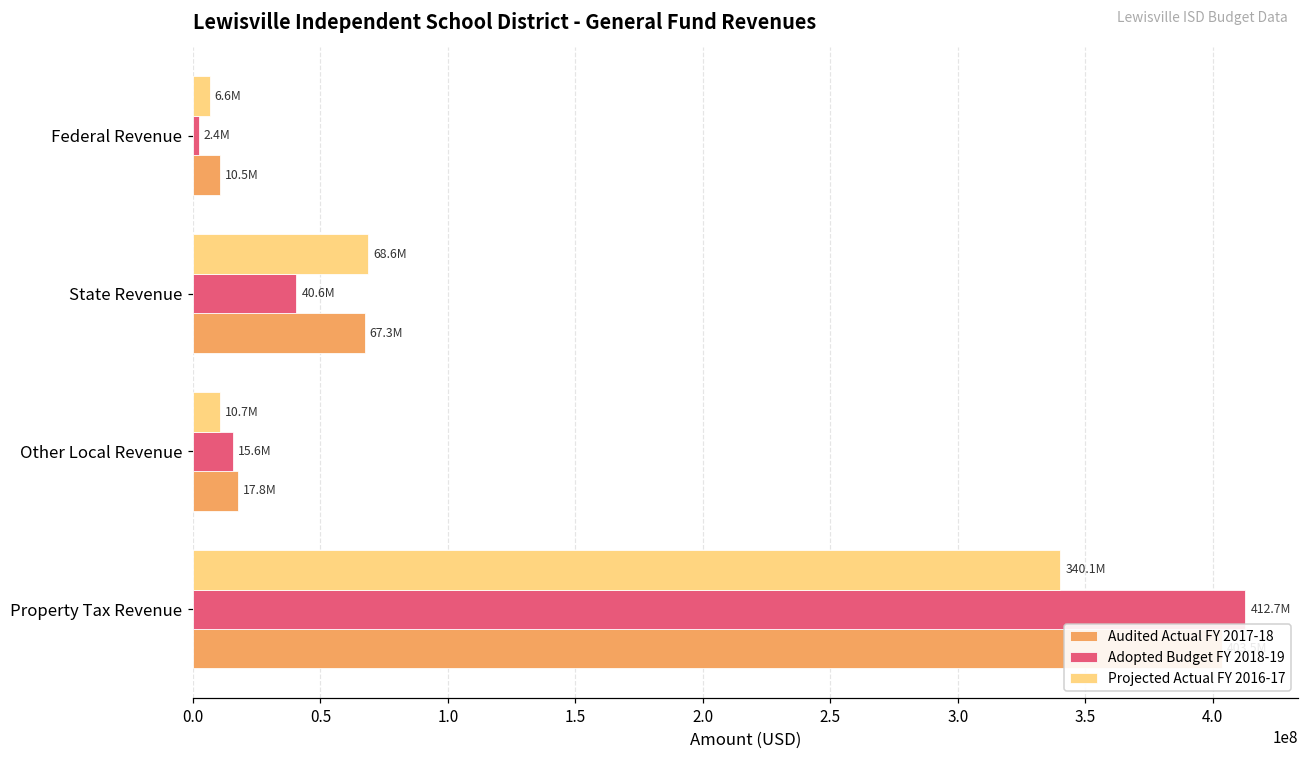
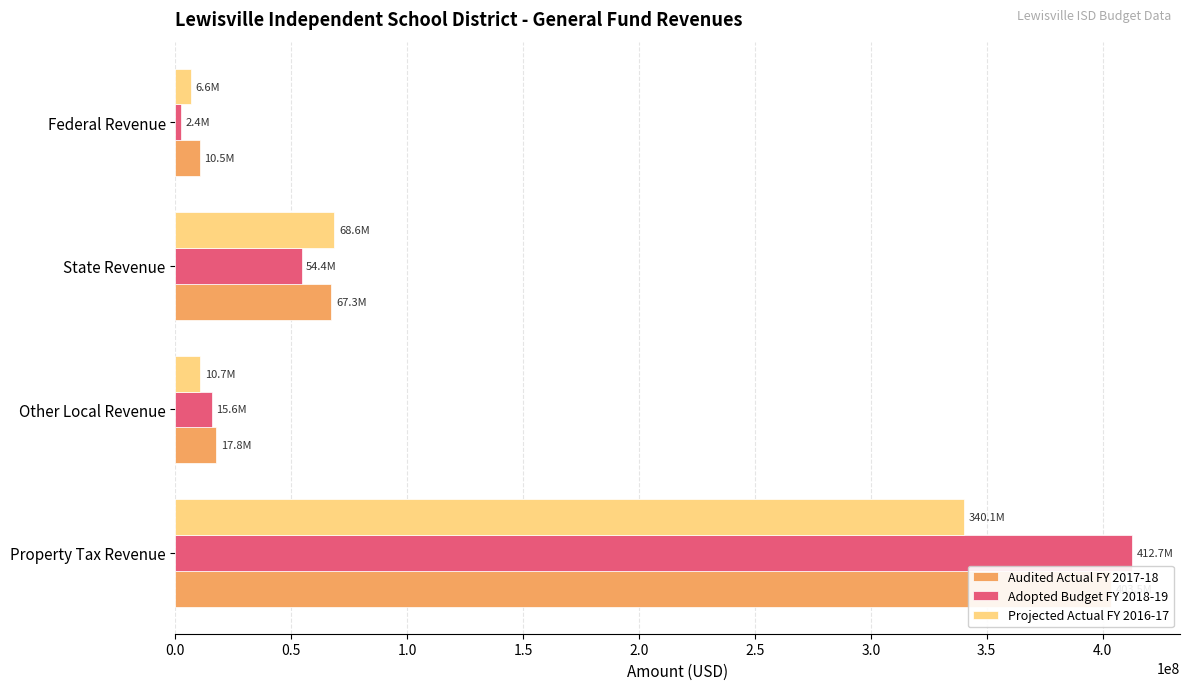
Adopted Budget FY 2018-19, State Revenue: 40.6M -> 54.4M
